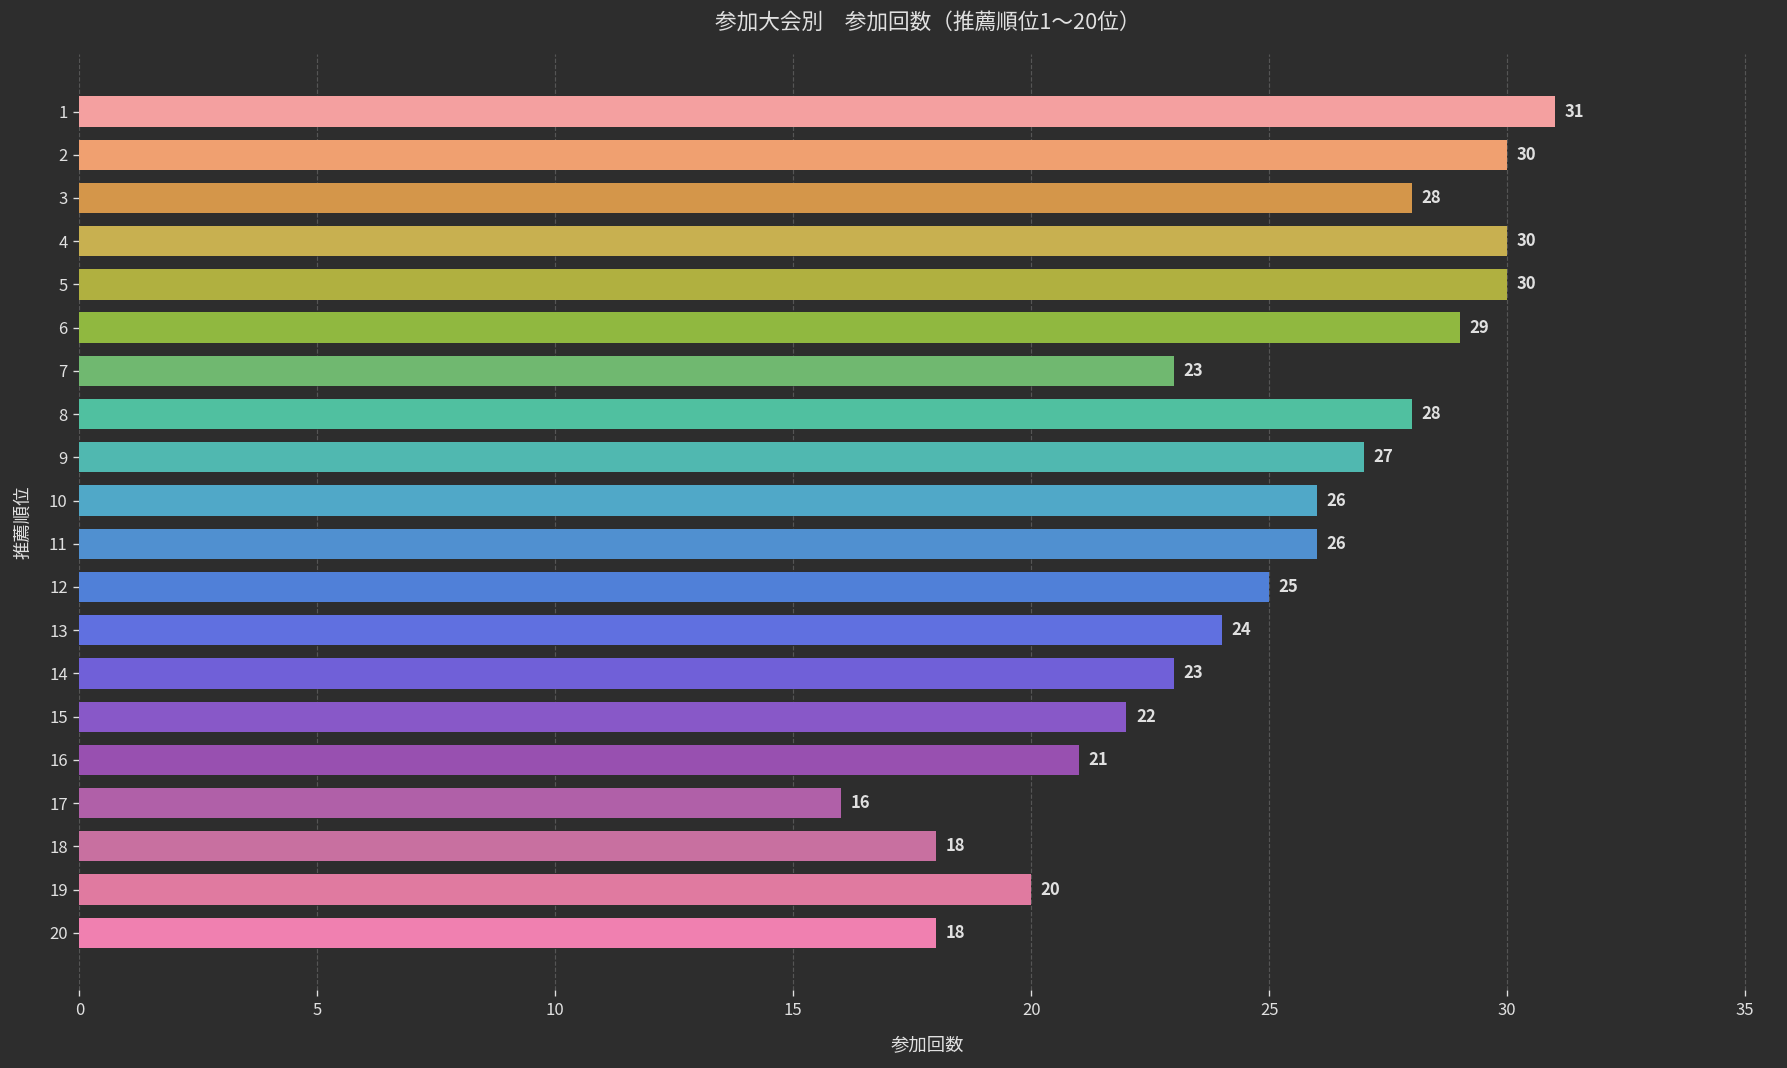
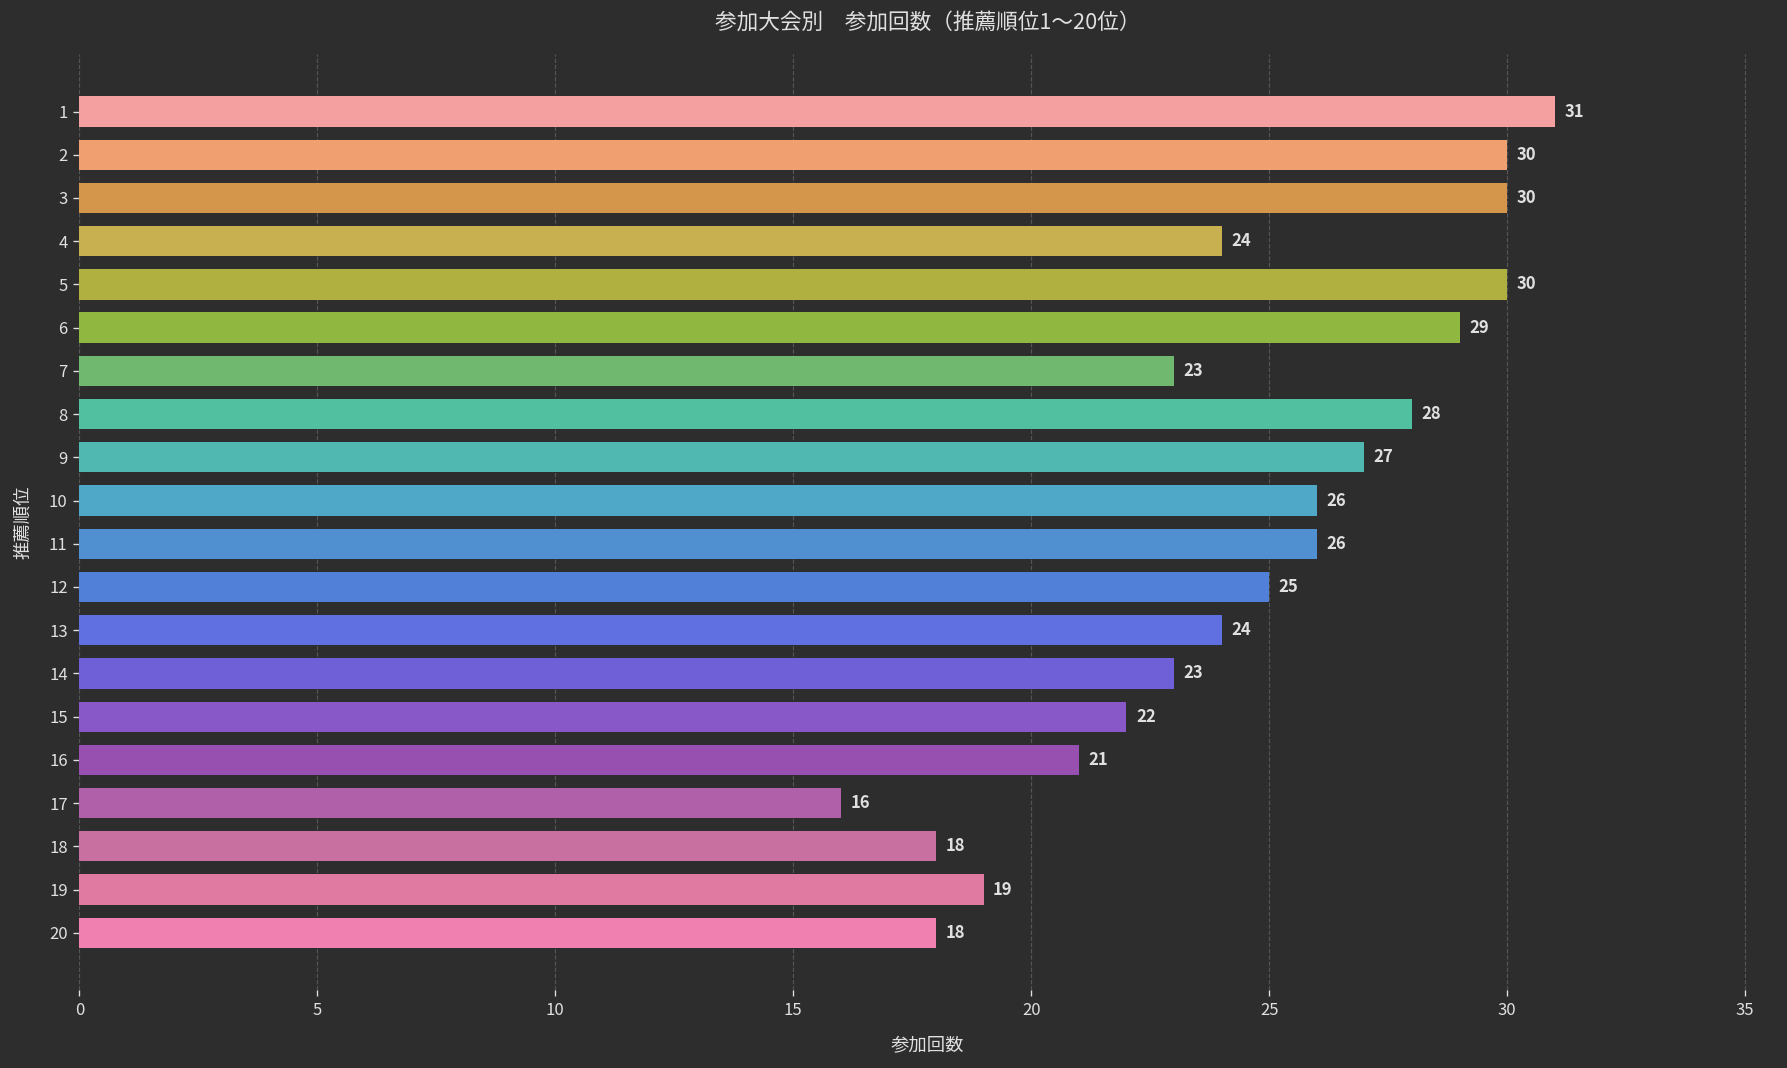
3: 28 -> 30
4: 30 -> 24
19: 20 -> 19
